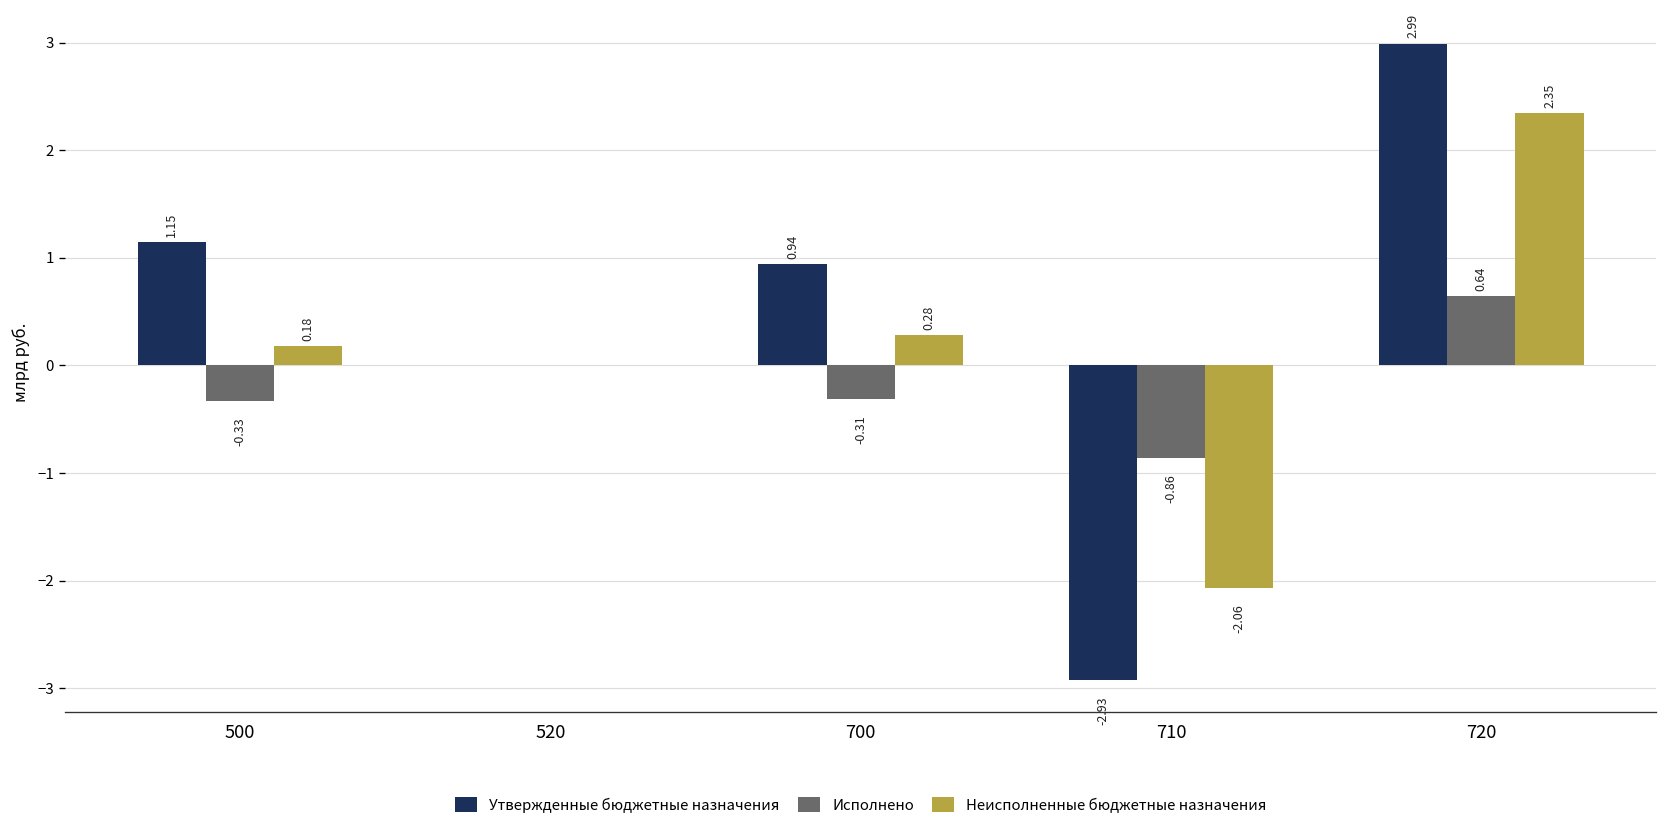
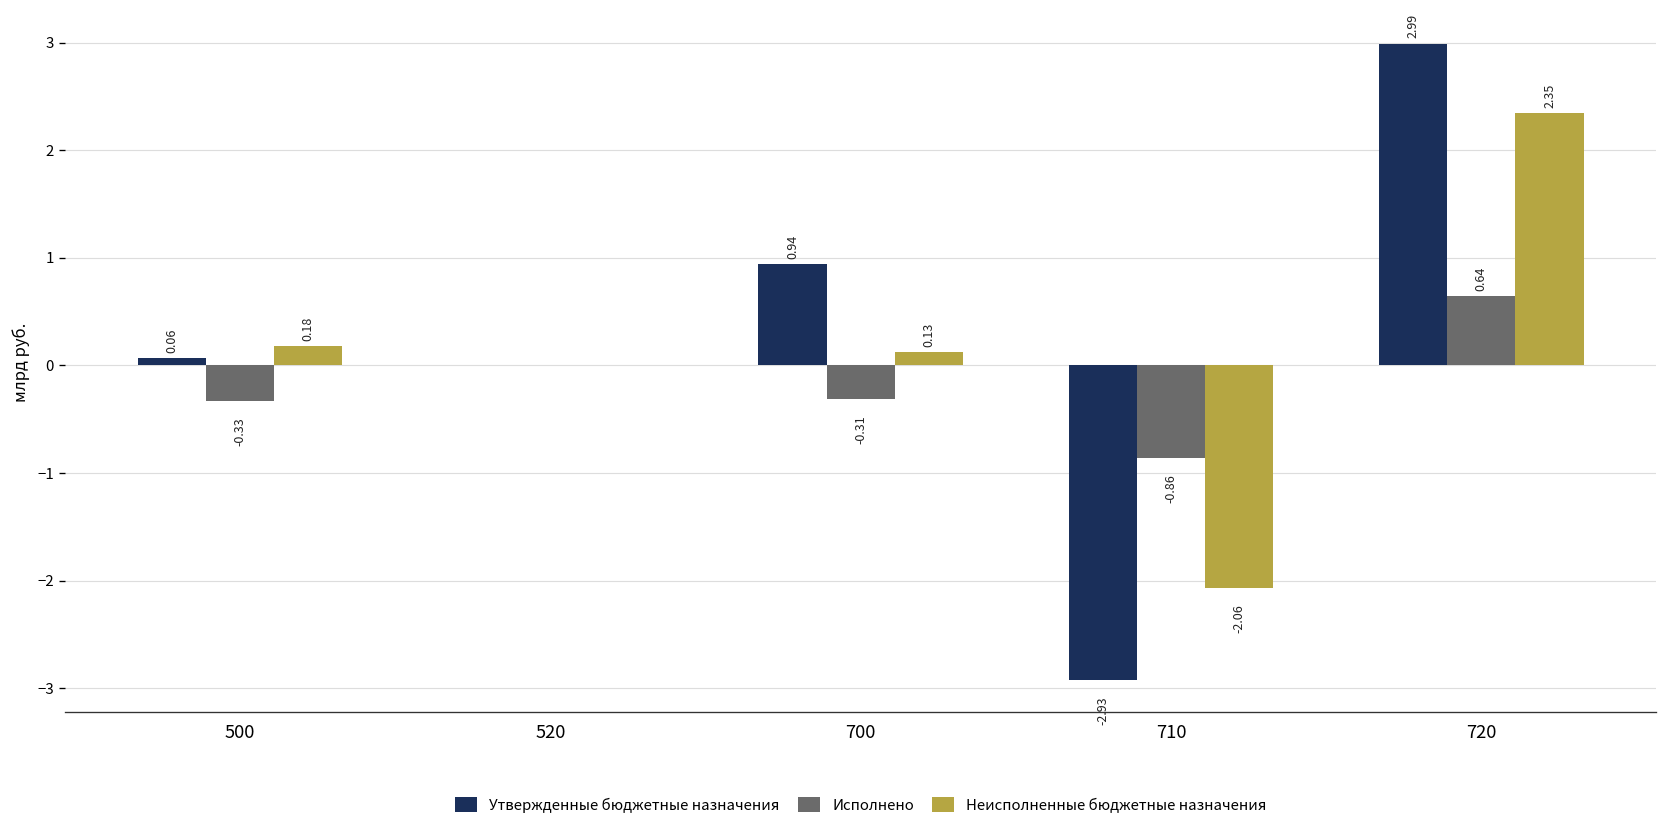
Утвержденные бюджетные назначения, 500: 1.15 -> 0.06
Неисполненные бюджетные назначения, 700: 0.28 -> 0.13
